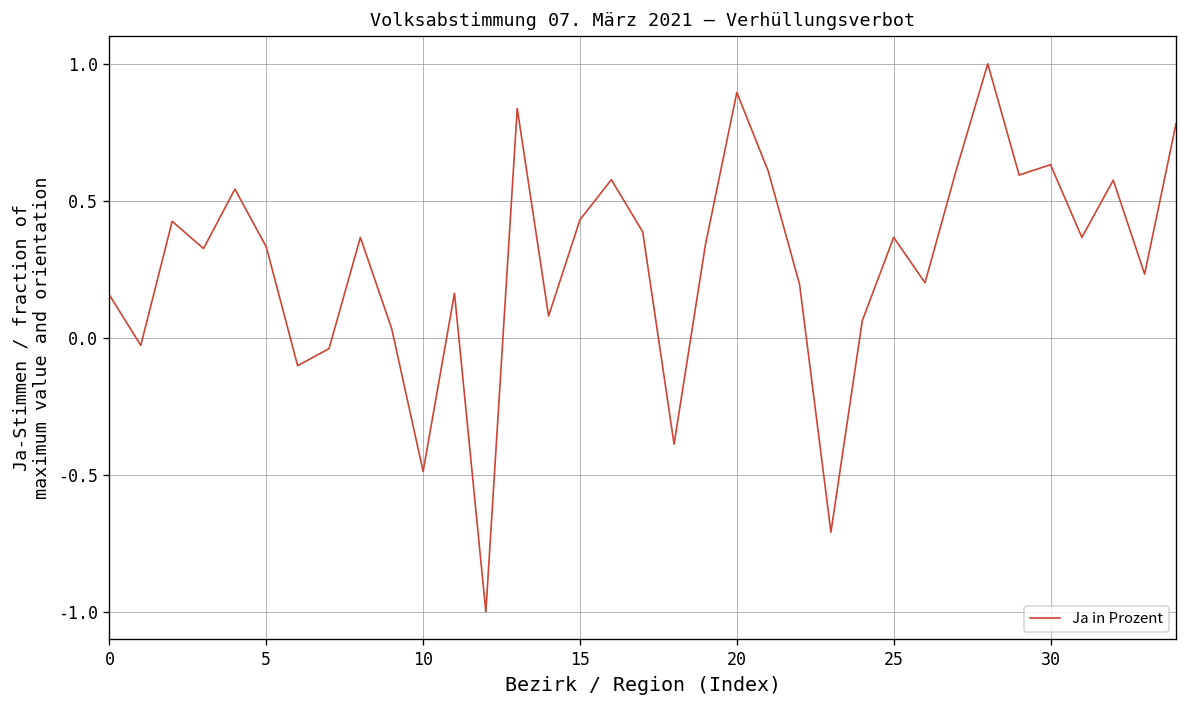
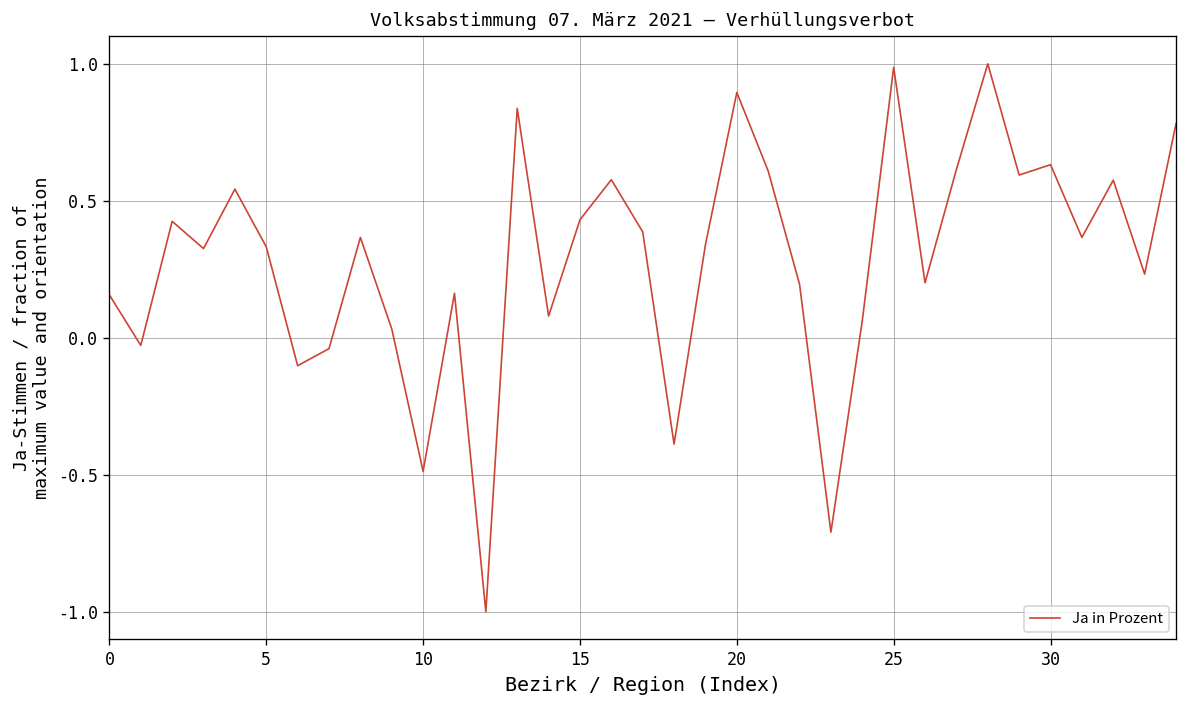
25: 0.37 -> 0.99
